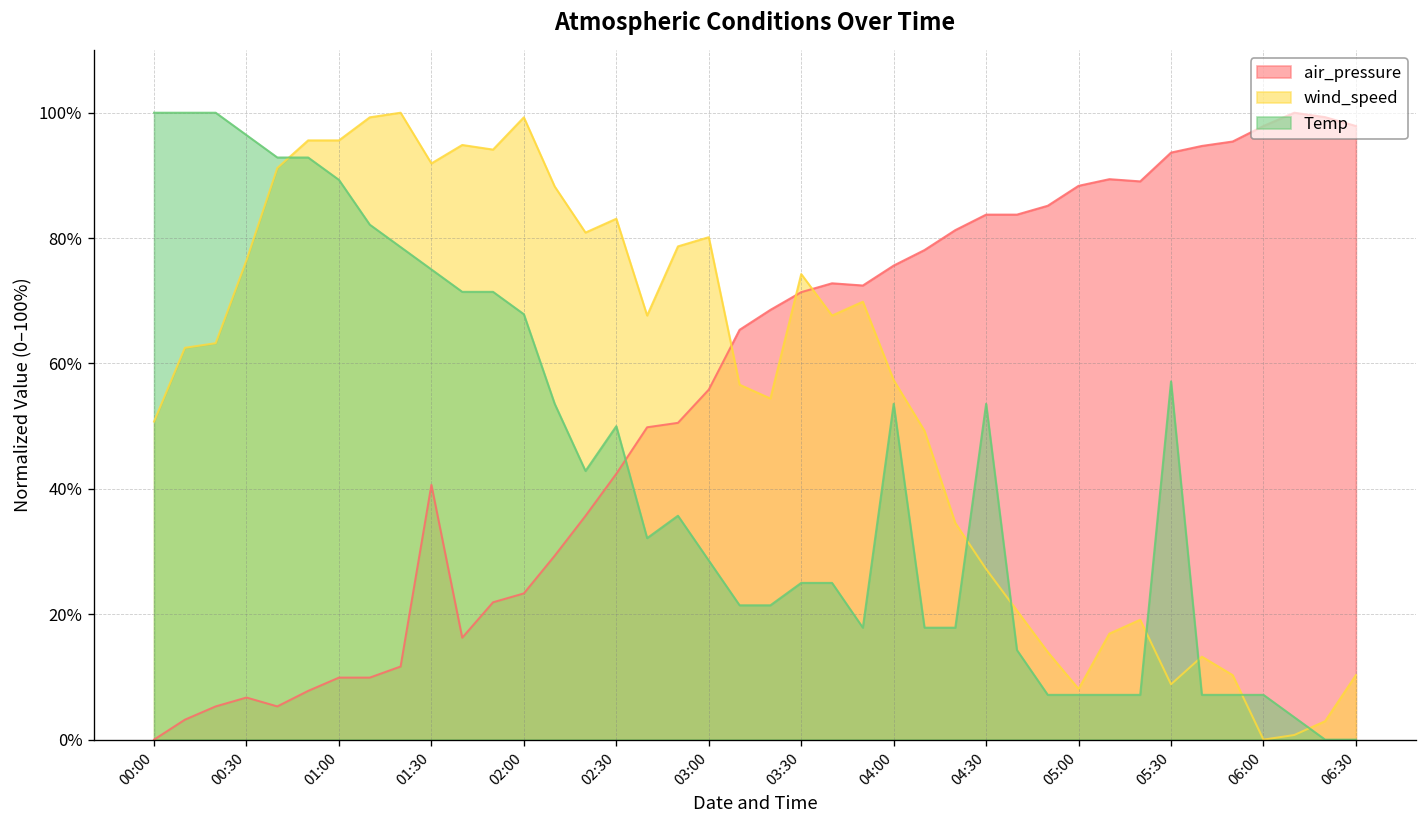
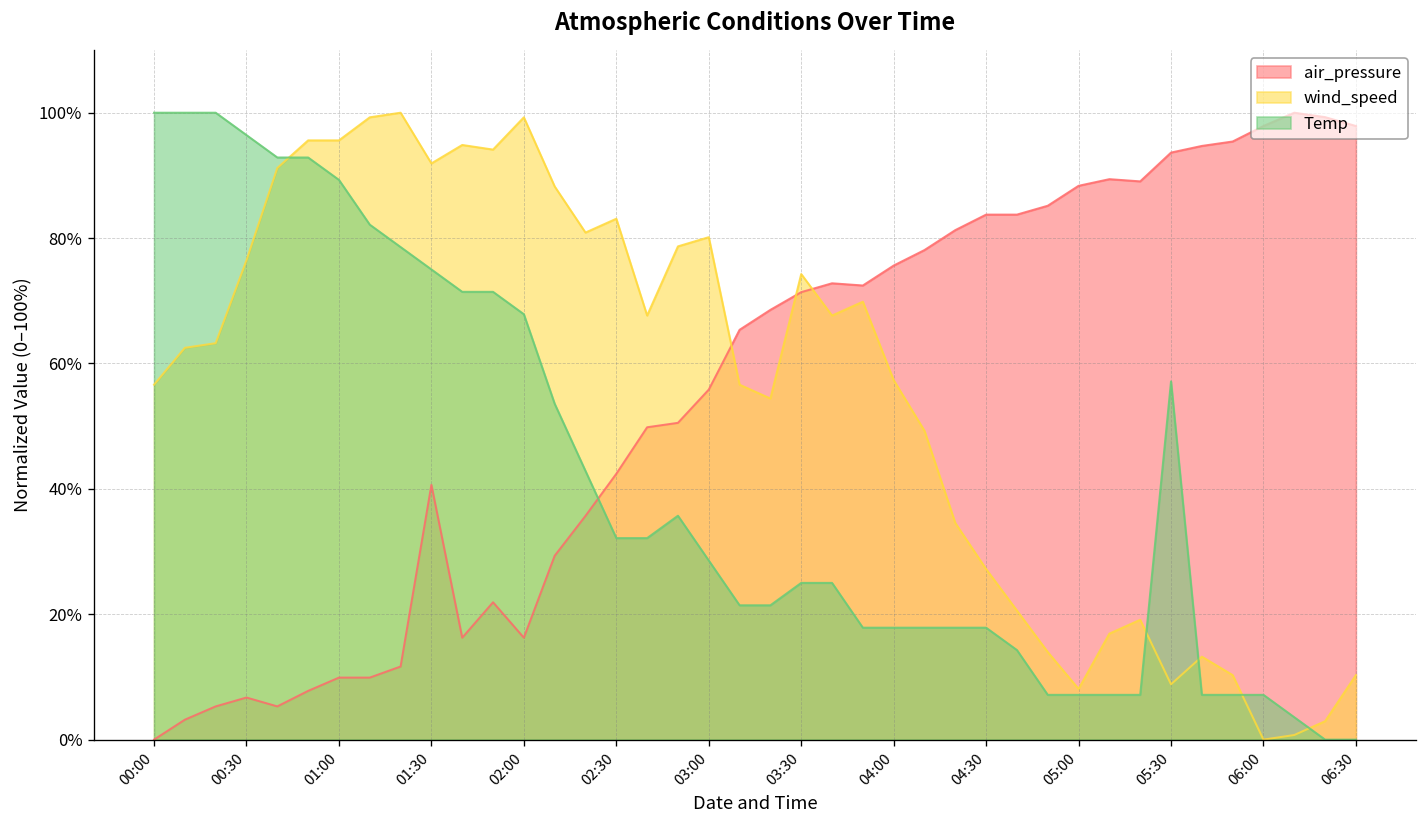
wind_speed, 00:00: 51% -> 57%
air_pressure, 02:00: 23% -> 16%
Temp, 02:30: 50% -> 32%
Temp, 04:00: 54% -> 18%
Temp, 04:30: 54% -> 18%
